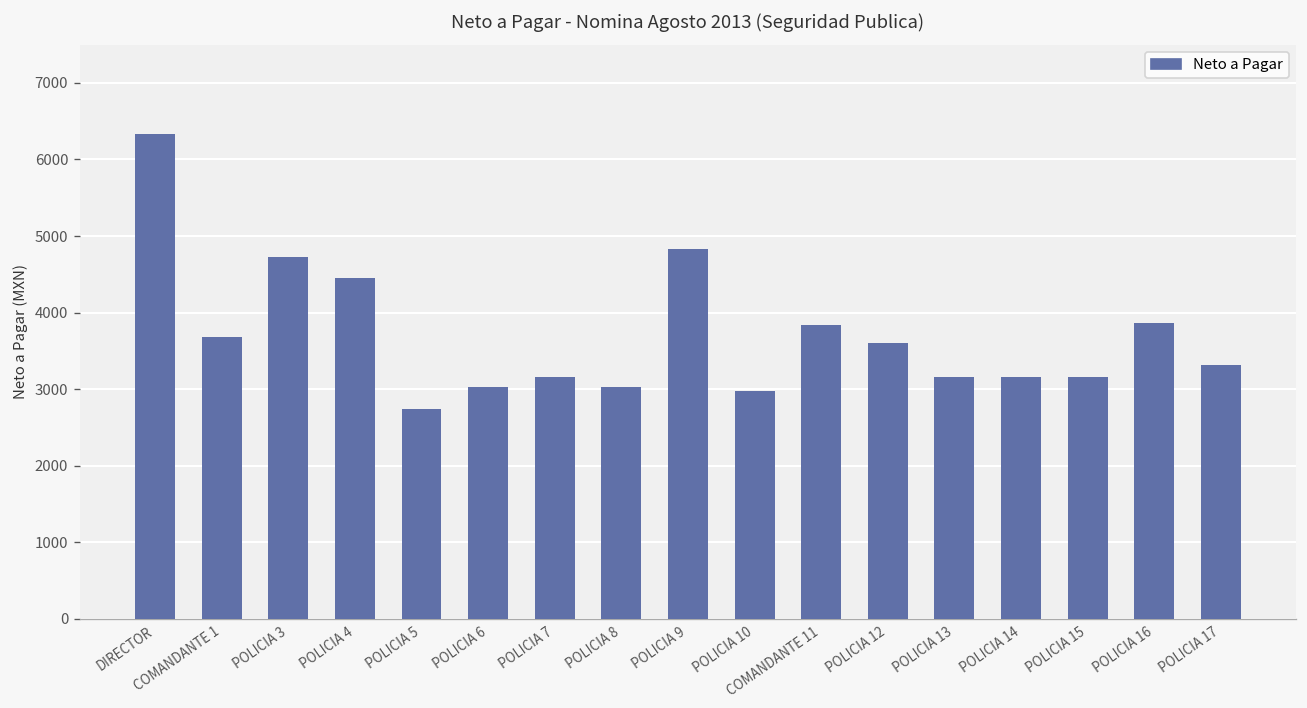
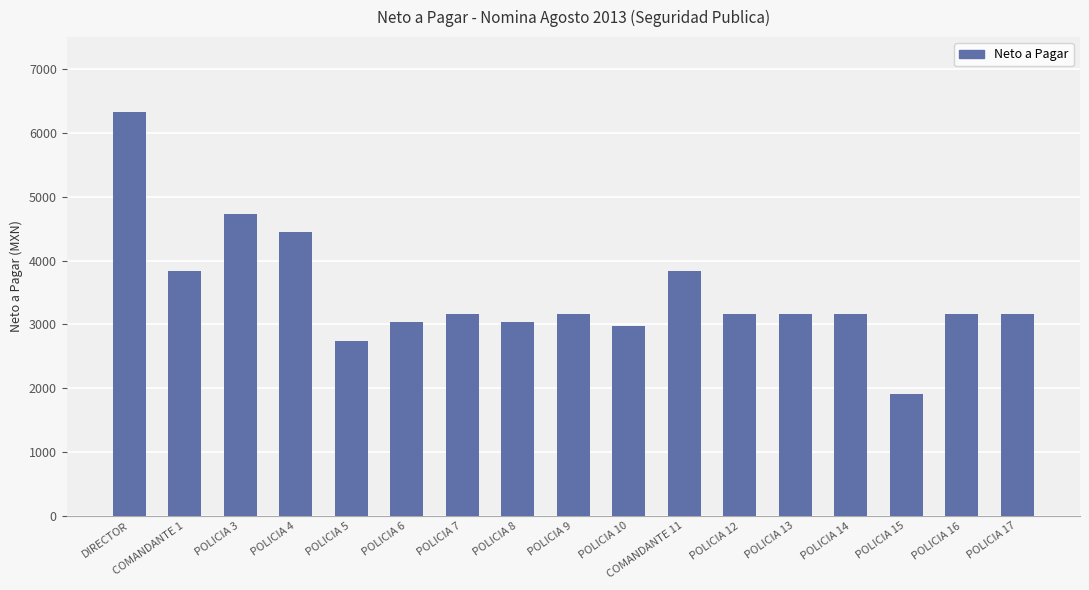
COMANDANTE 1: 3700 -> 3800
POLICIA 9: 4800 -> 3200
POLICIA 12: 3600 -> 3200
POLICIA 15: 3200 -> 1900
POLICIA 16: 3900 -> 3200
POLICIA 17: 3300 -> 3200
